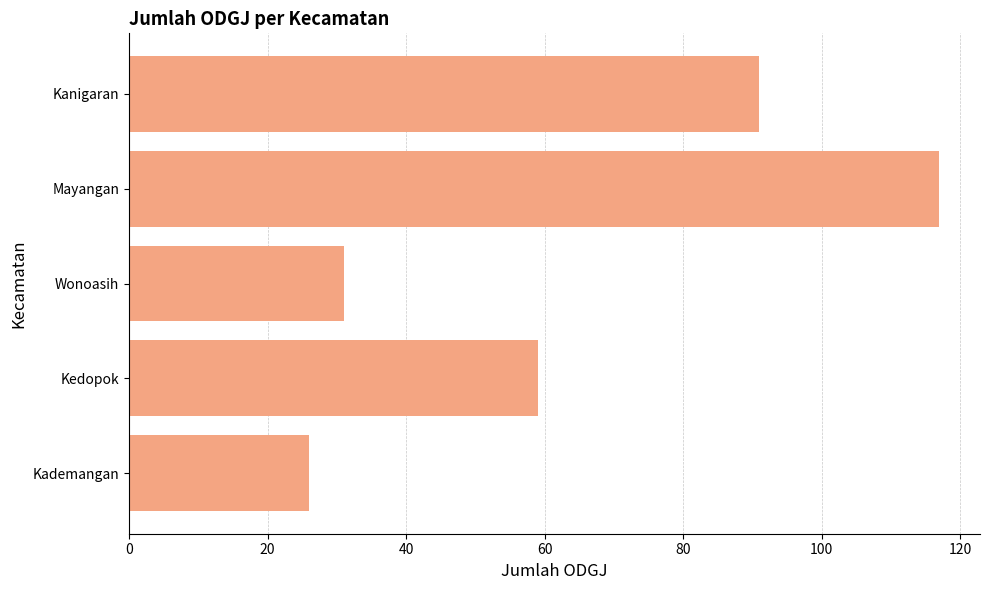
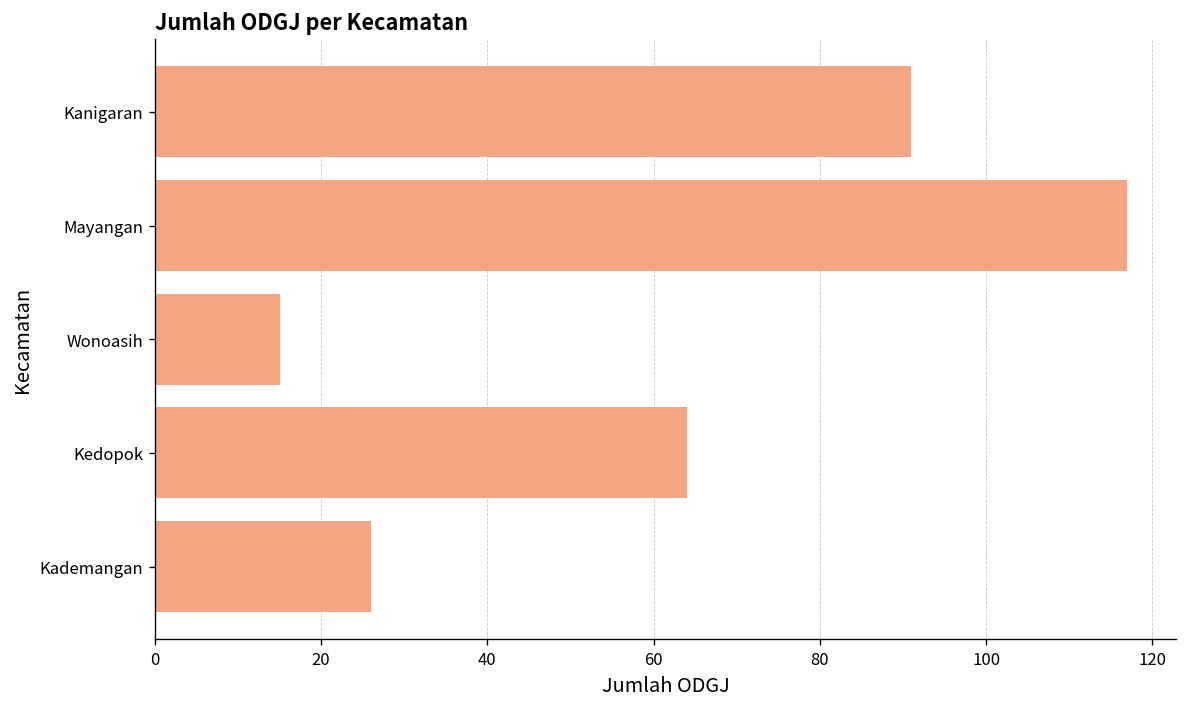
Wonoasih: 31 -> 15
Kedopok: 59 -> 64
